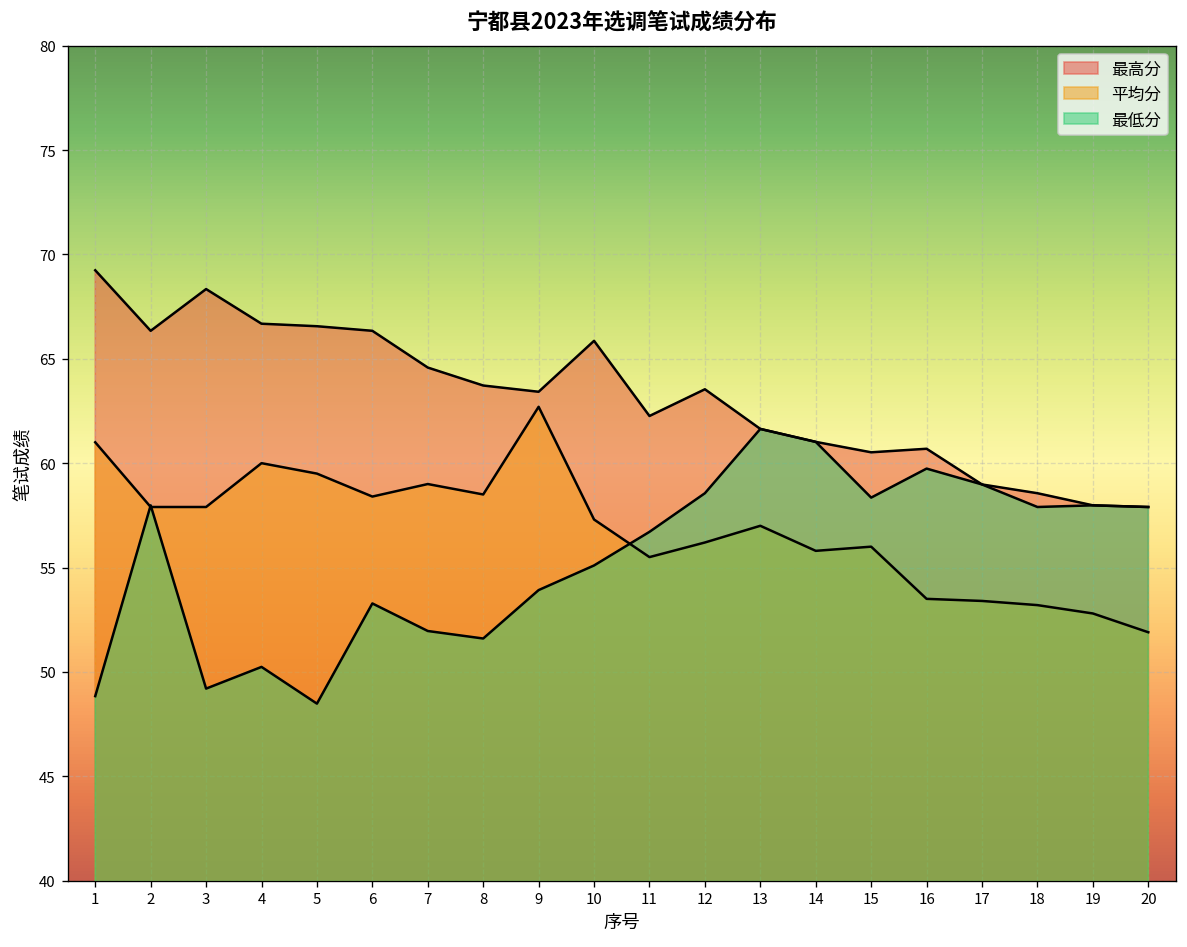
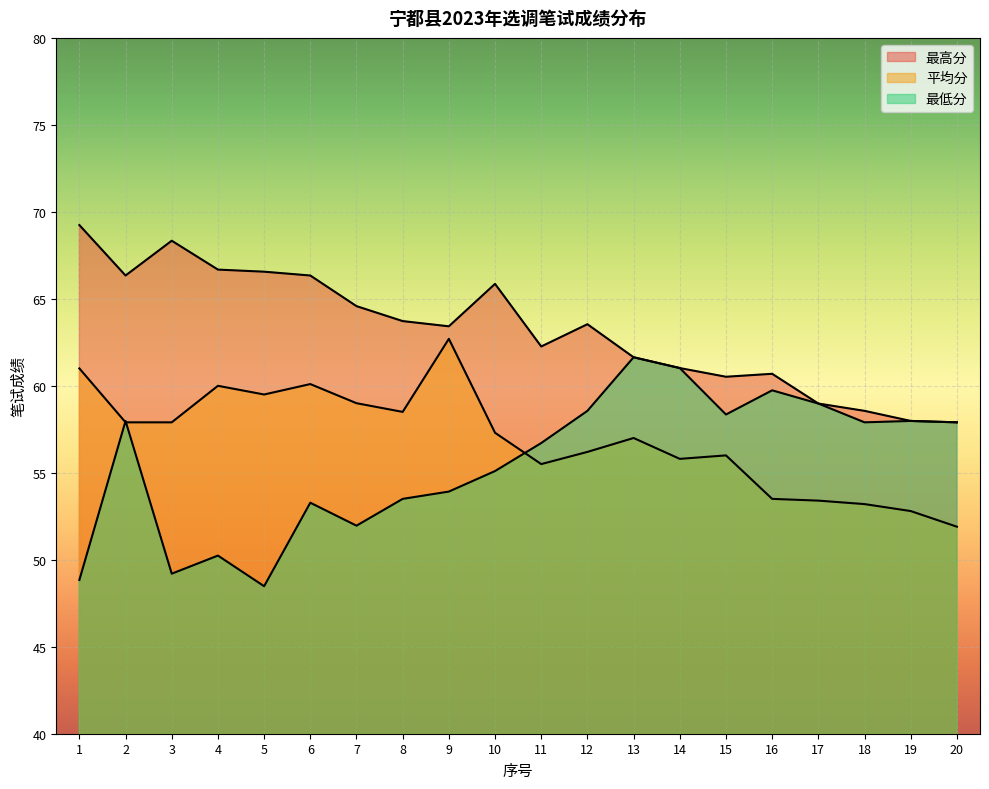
平均分, 6: 58.4 -> 60.1
最低分, 8: 51.6 -> 53.5
